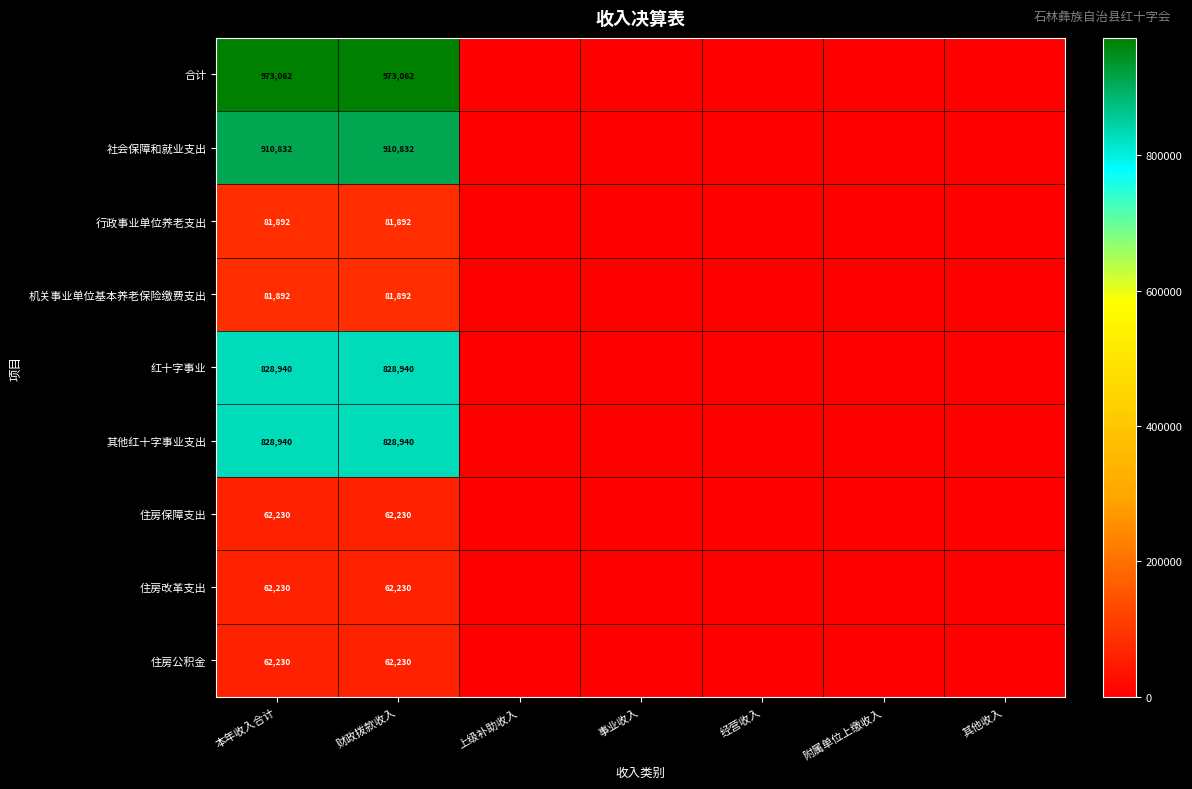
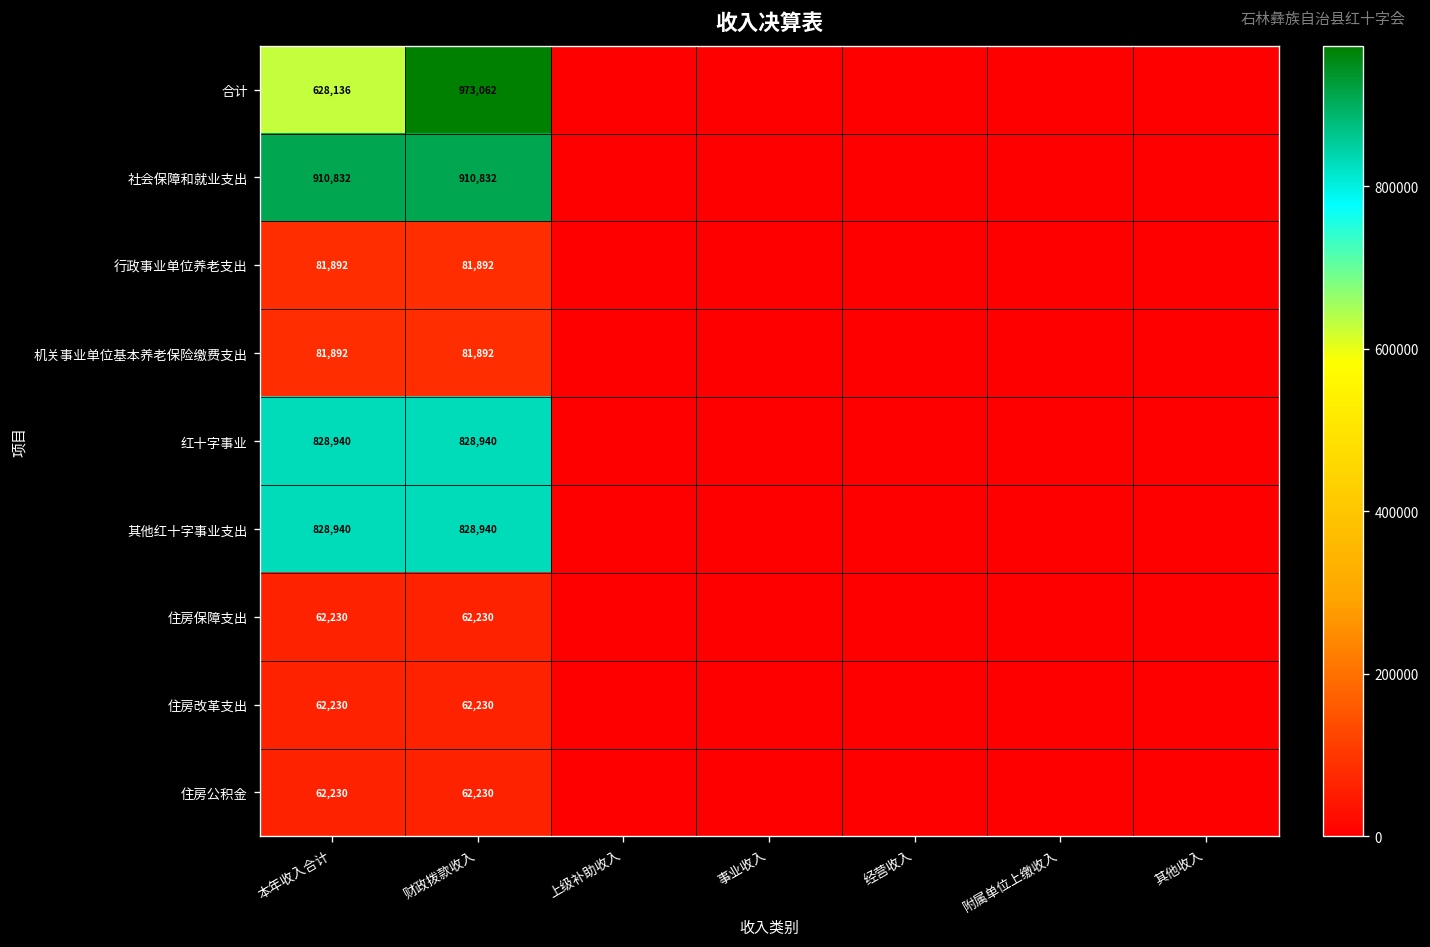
合计, 本年收入合计: 973,062 -> 628,136
